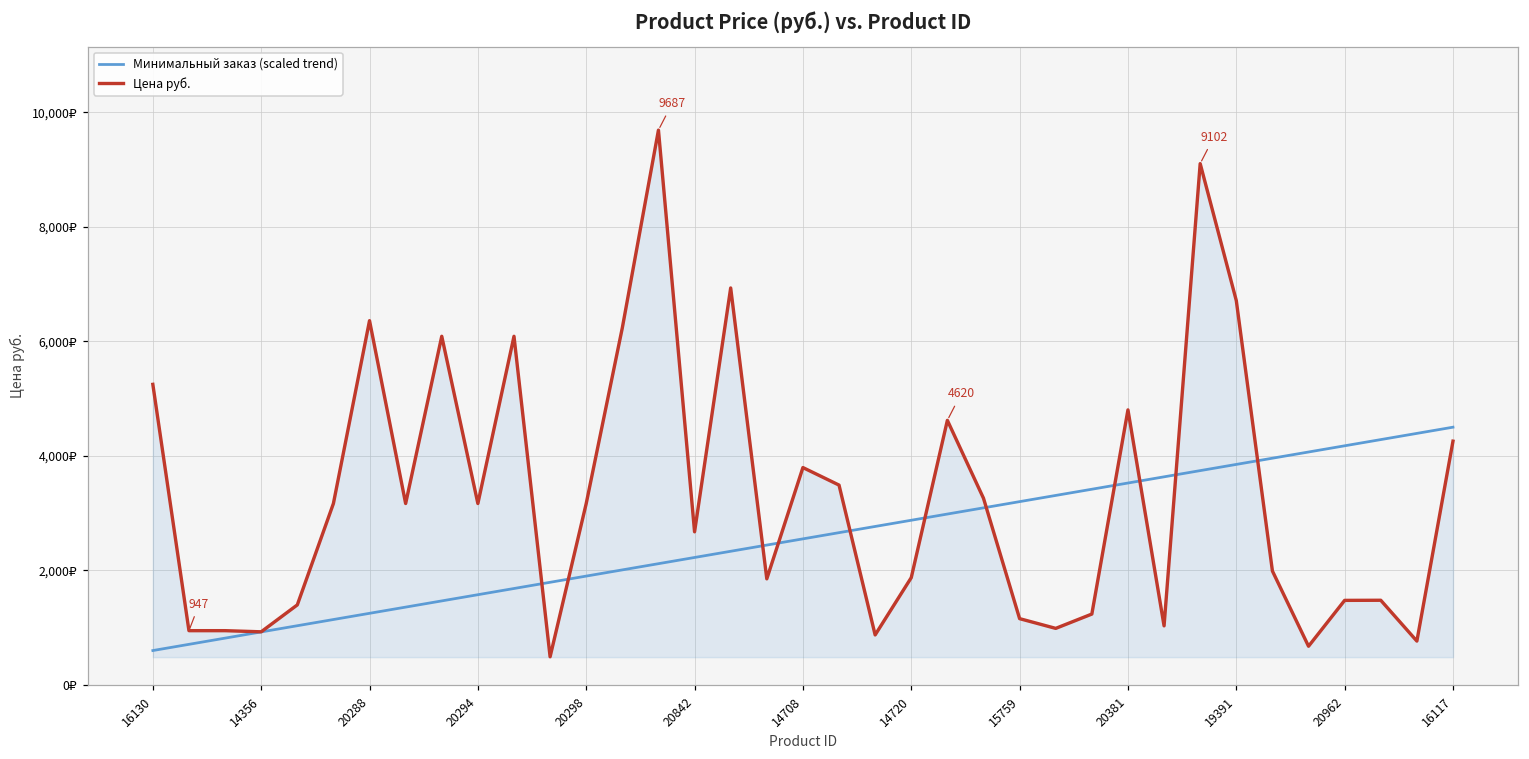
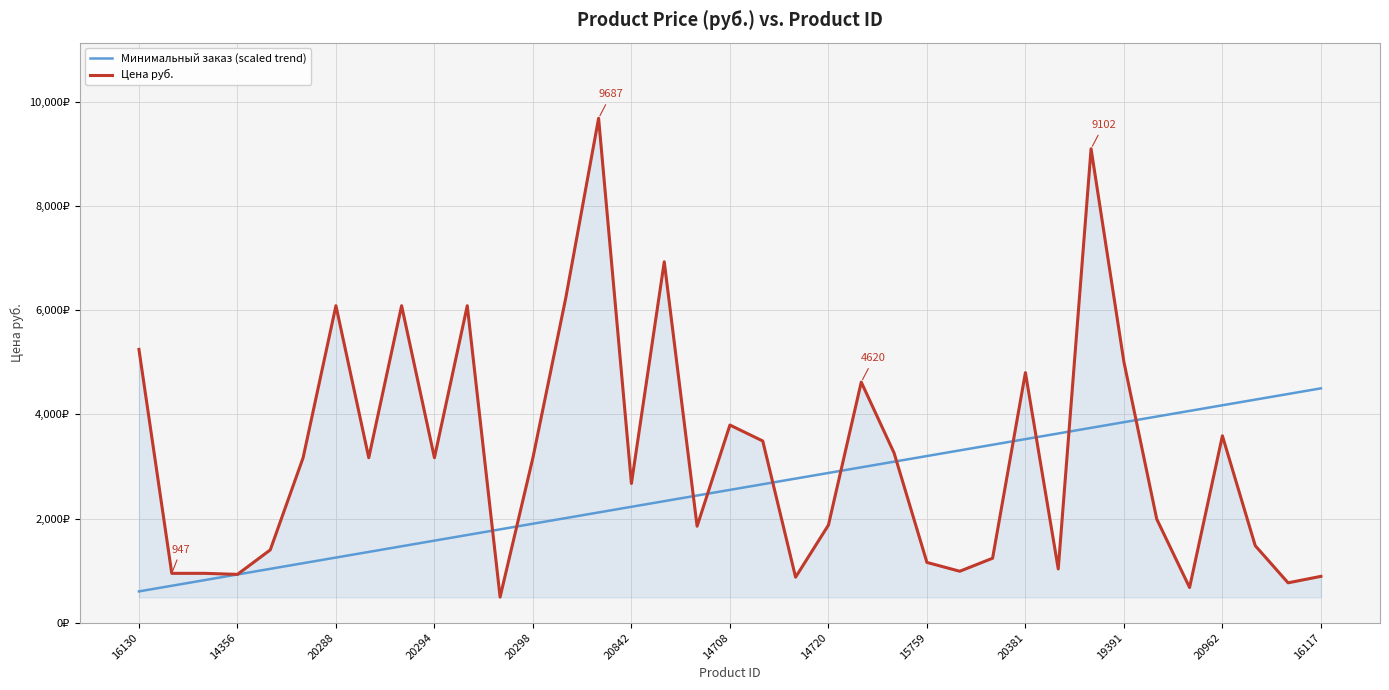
Цена руб., 20288: 6,400₽ -> 6,100₽
Цена руб., 19391: 6,700₽ -> 5,000₽
Цена руб., 20962: 1,500₽ -> 3,600₽
Цена руб., 16117: 4,300₽ -> 900₽
